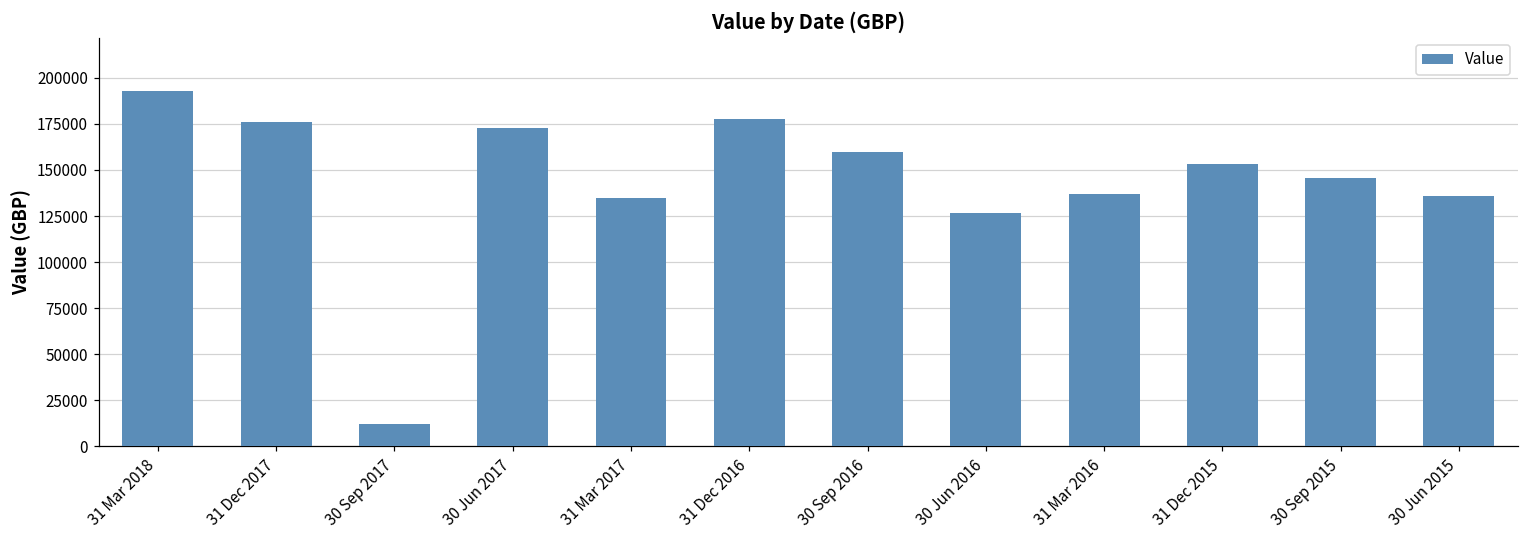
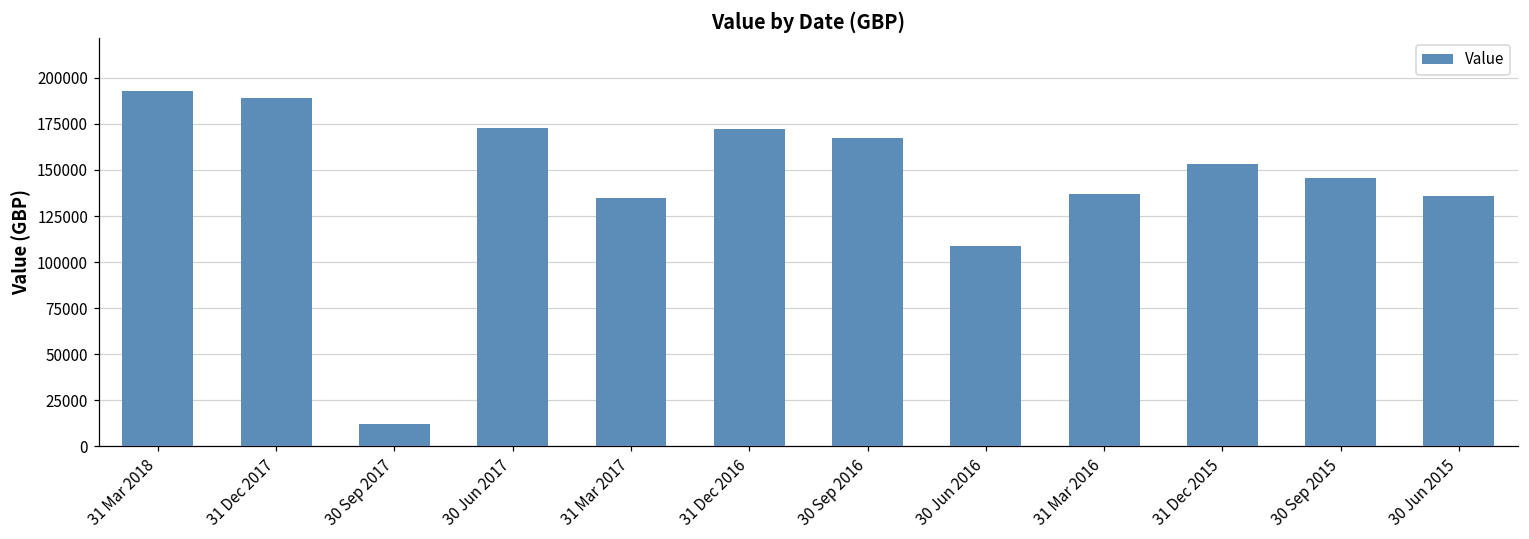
31 Dec 2017: 176000 -> 189000
31 Dec 2016: 177000 -> 172000
30 Sep 2016: 160000 -> 167000
30 Jun 2016: 127000 -> 109000
